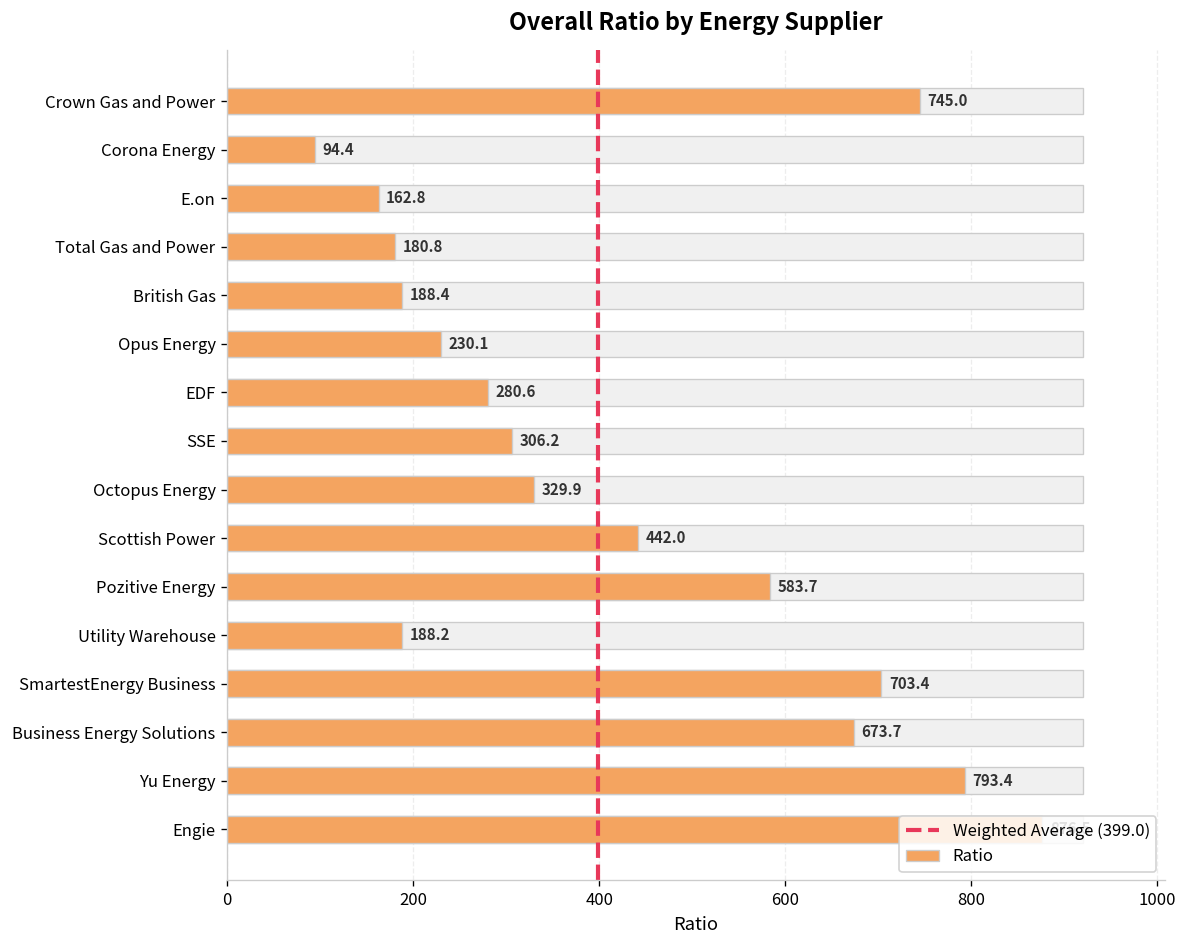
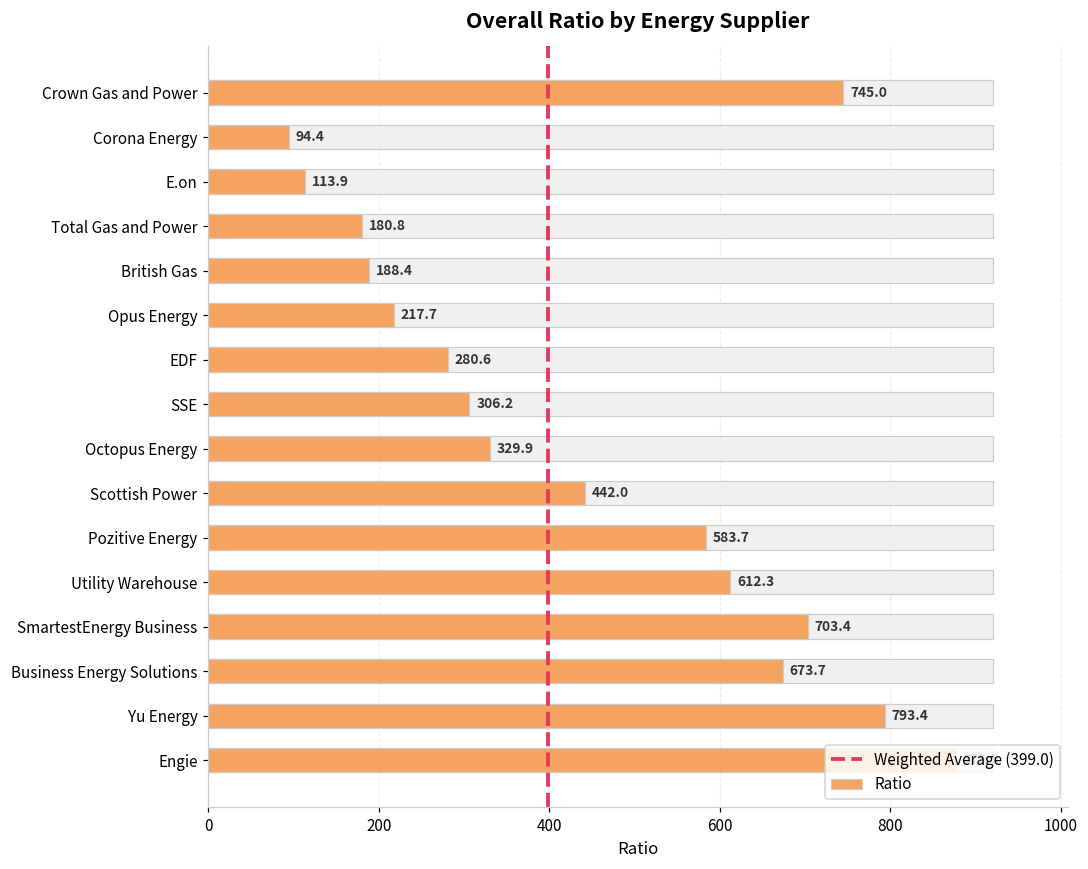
Ratio, E.on: 162.8 -> 113.9
Ratio, Opus Energy: 230.1 -> 217.7
Ratio, Utility Warehouse: 188.2 -> 612.3
